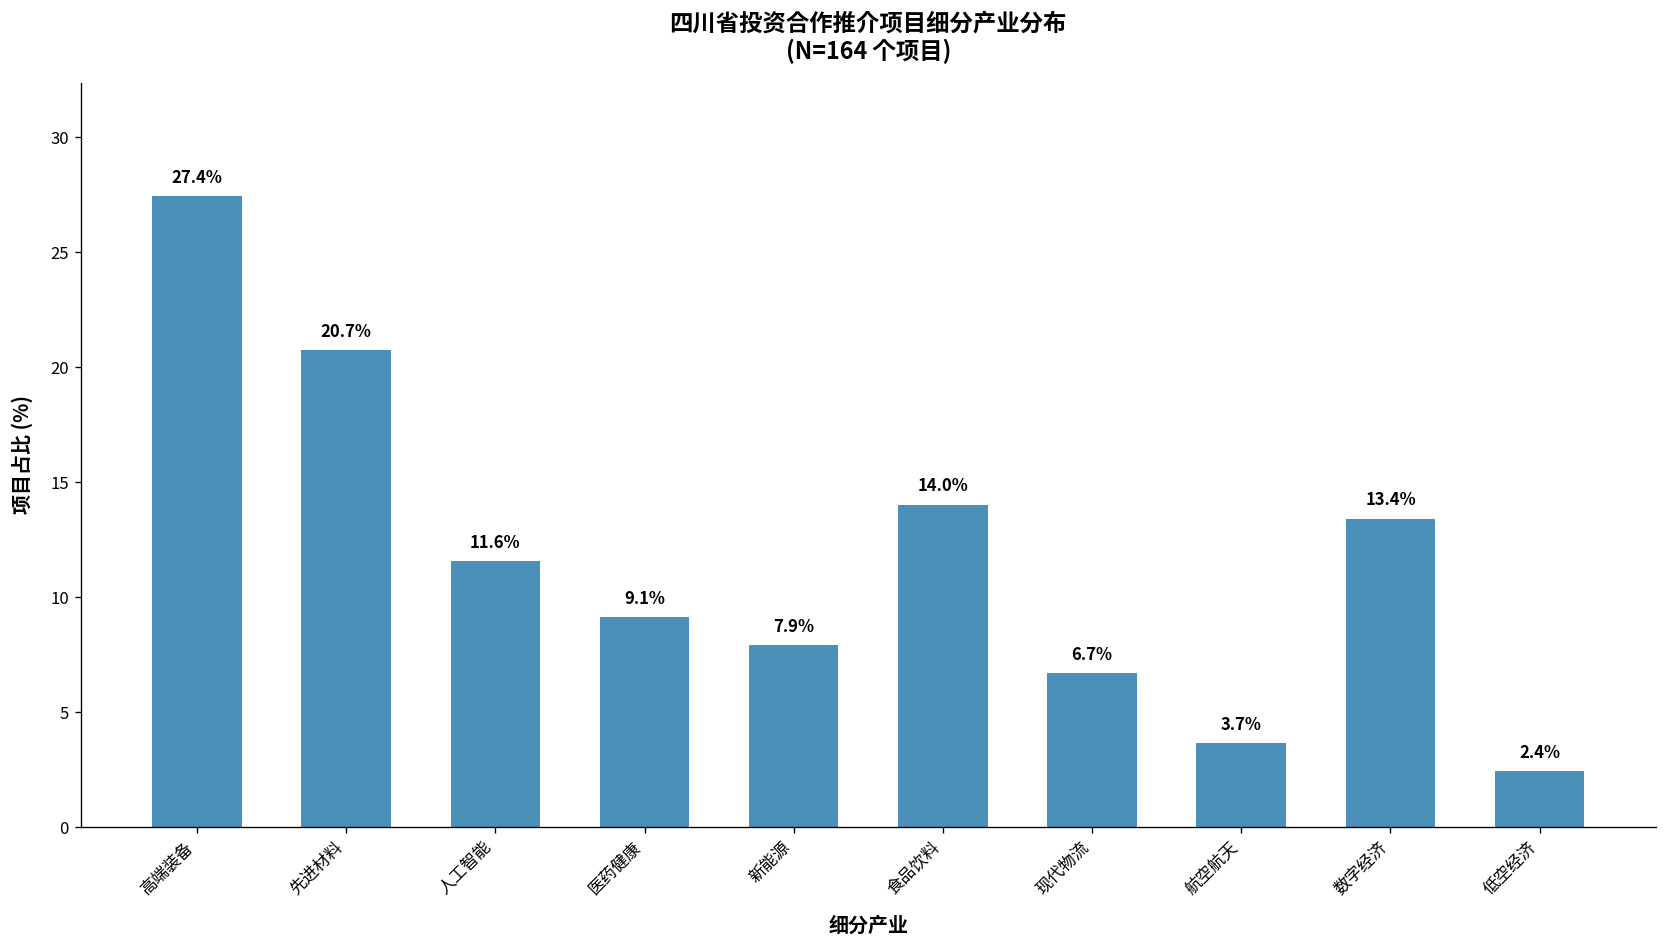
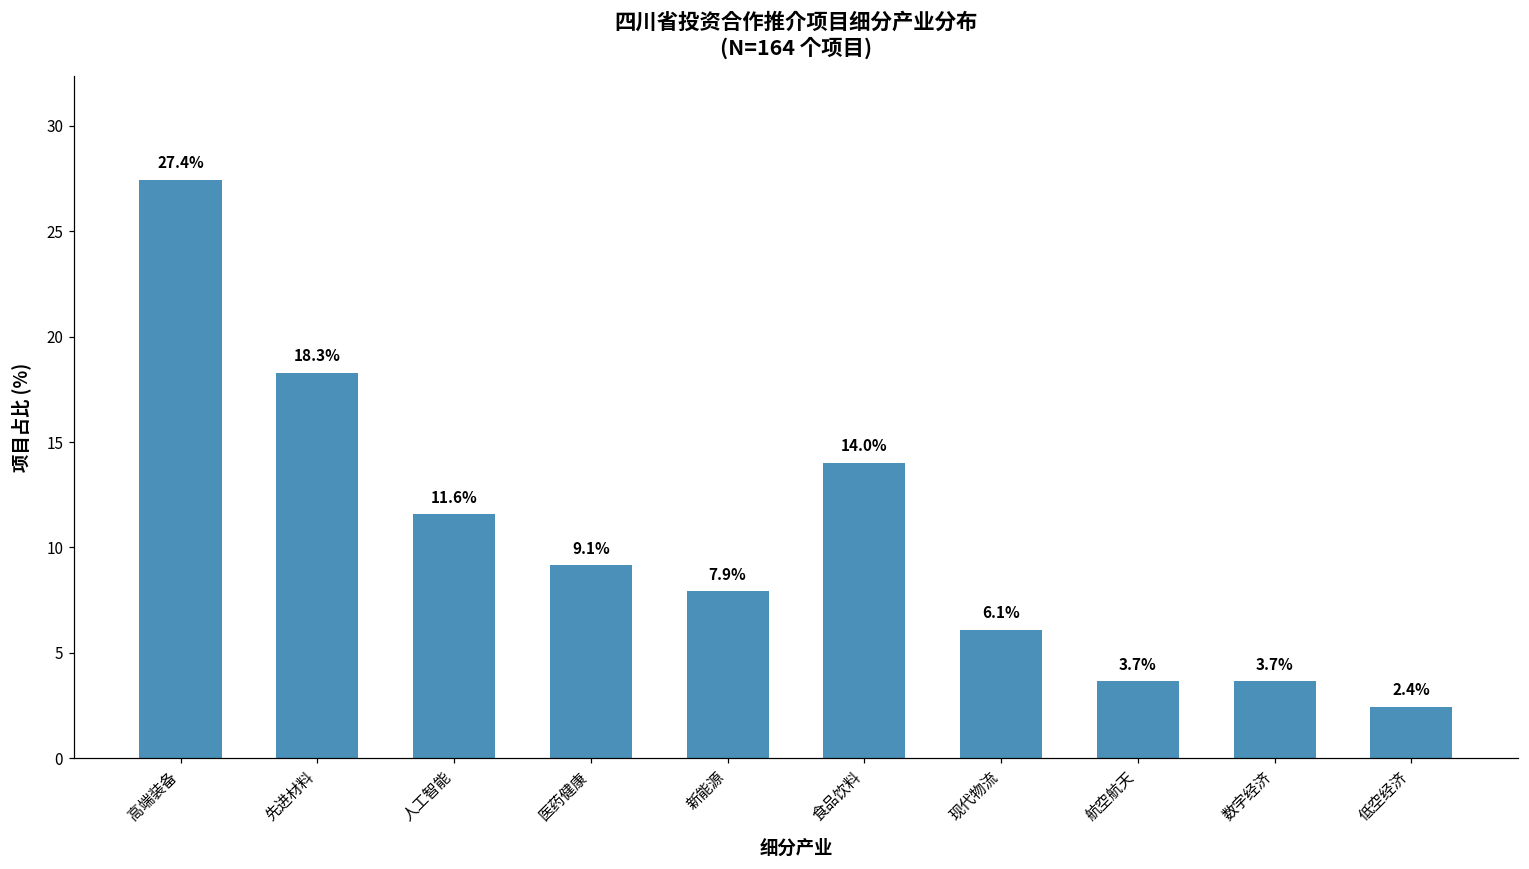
先进材料: 20.7% -> 18.3%
现代物流: 6.7% -> 6.1%
数字经济: 13.4% -> 3.7%
